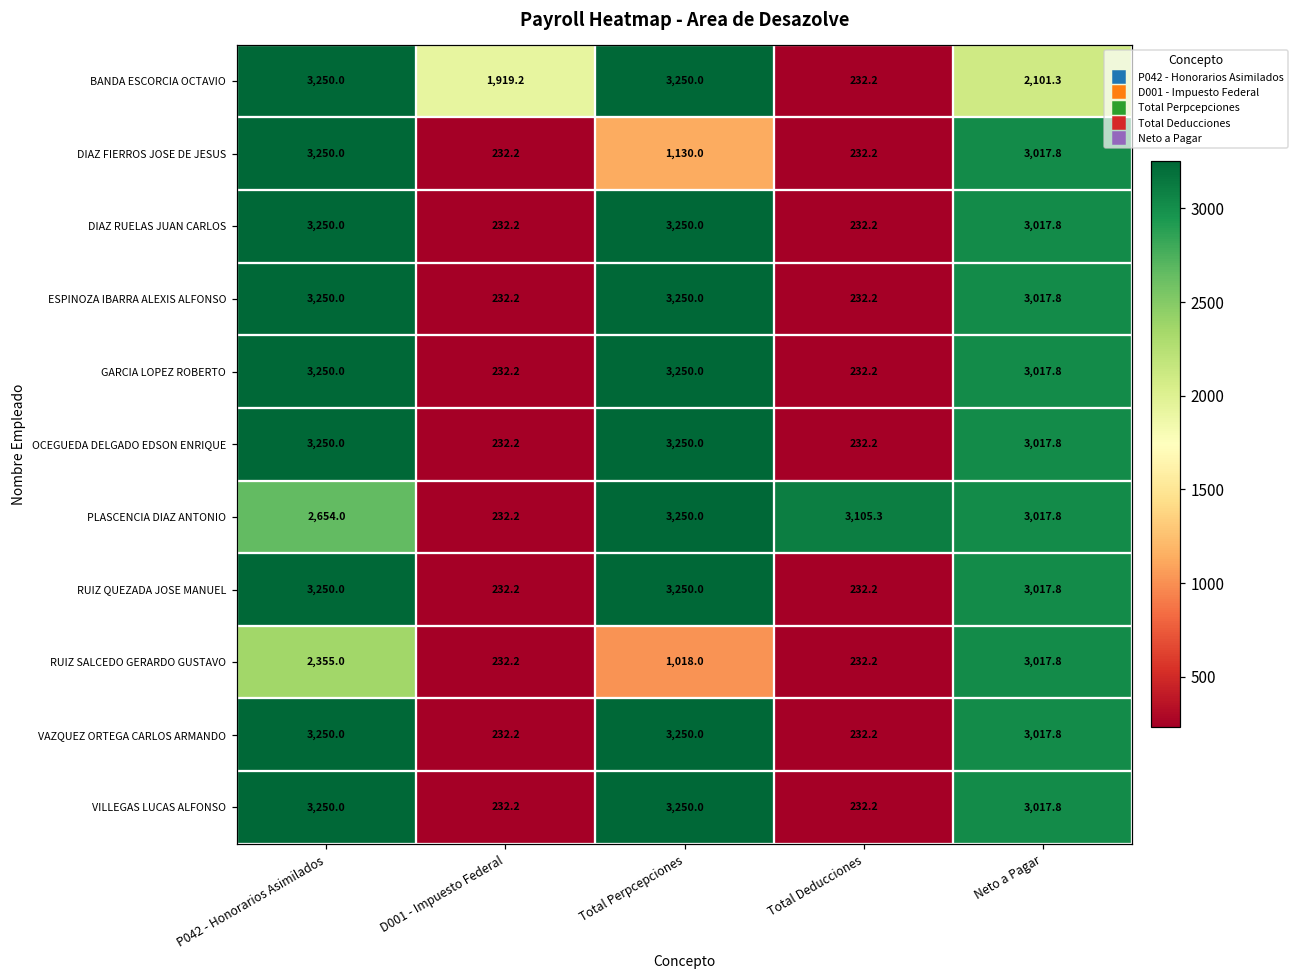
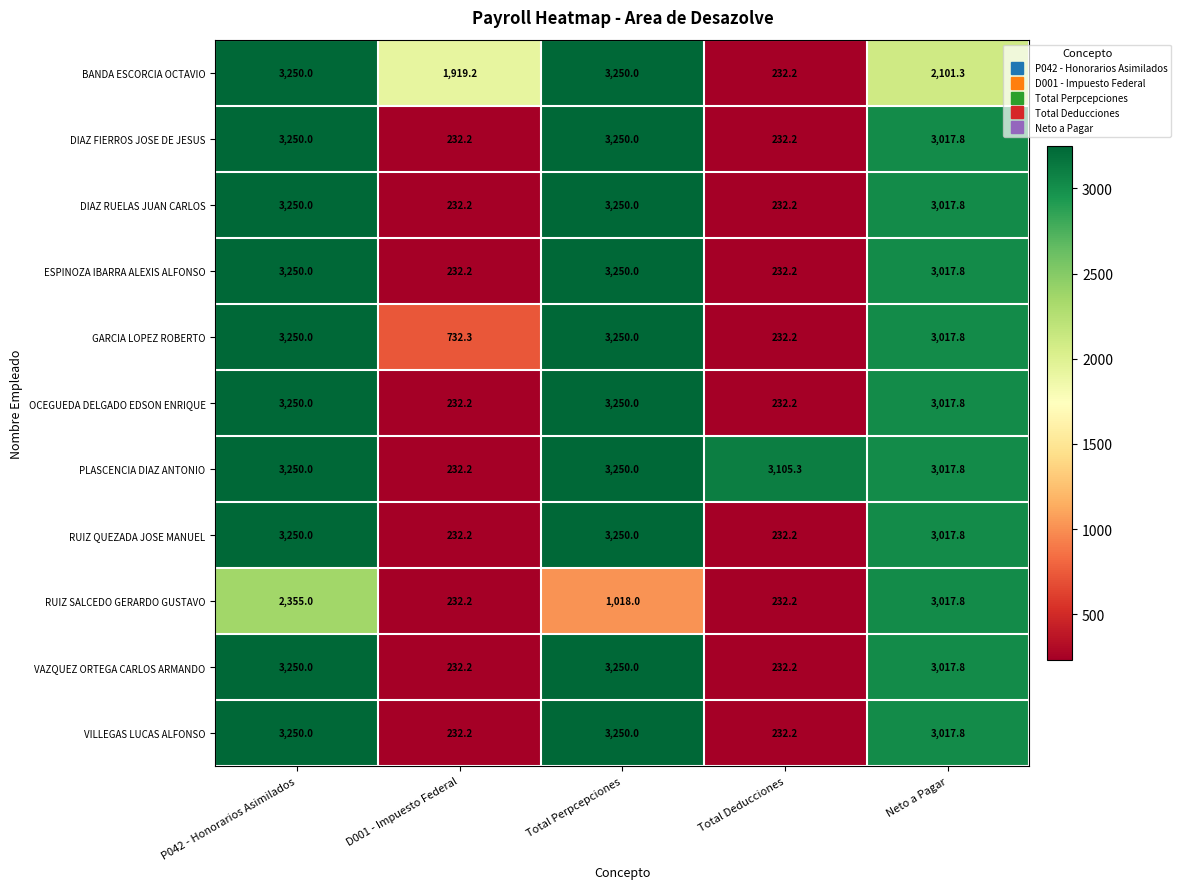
DIAZ FIERROS JOSE DE JESUS, Total Perpcepciones: 1,130.0 -> 3,250.0
GARCIA LOPEZ ROBERTO, D001 - Impuesto Federal: 232.2 -> 732.3
PLASCENCIA DIAZ ANTONIO, P042 - Honorarios Asimilados: 2,654.0 -> 3,250.0
